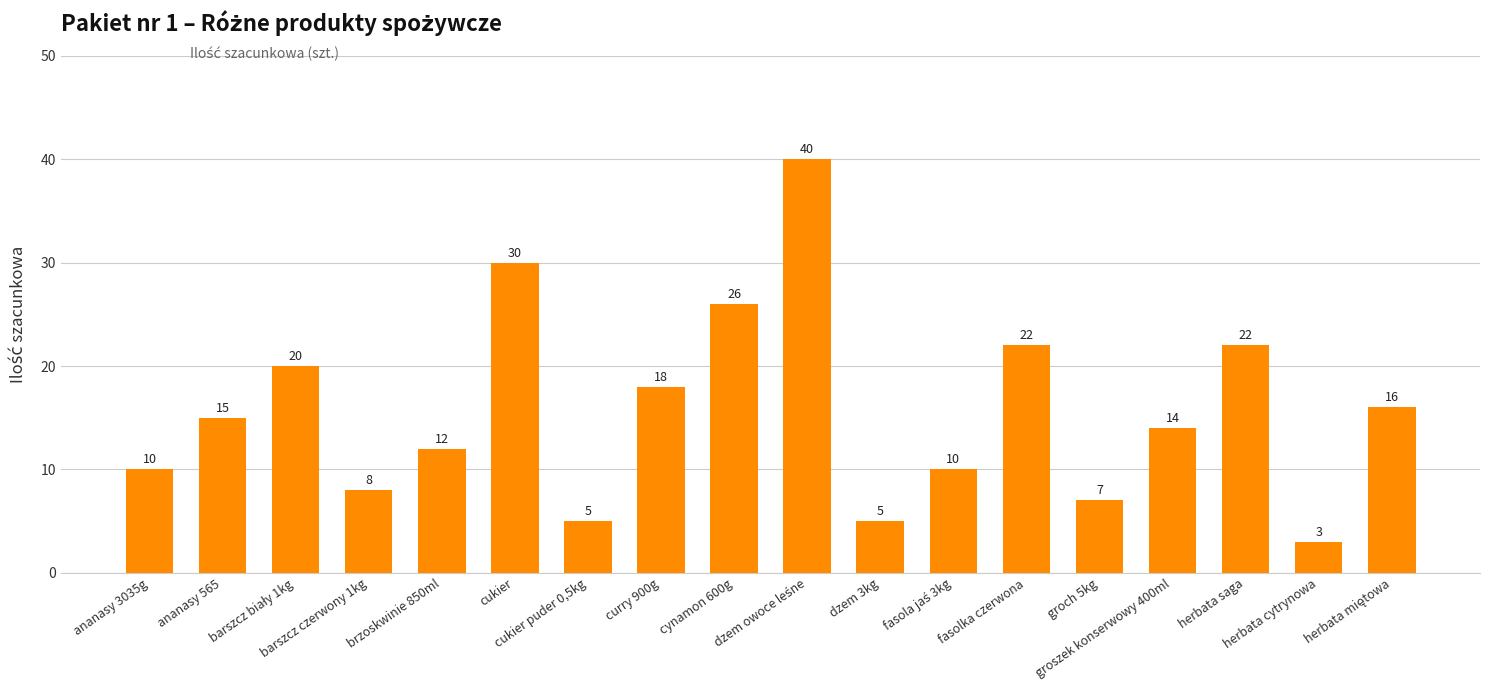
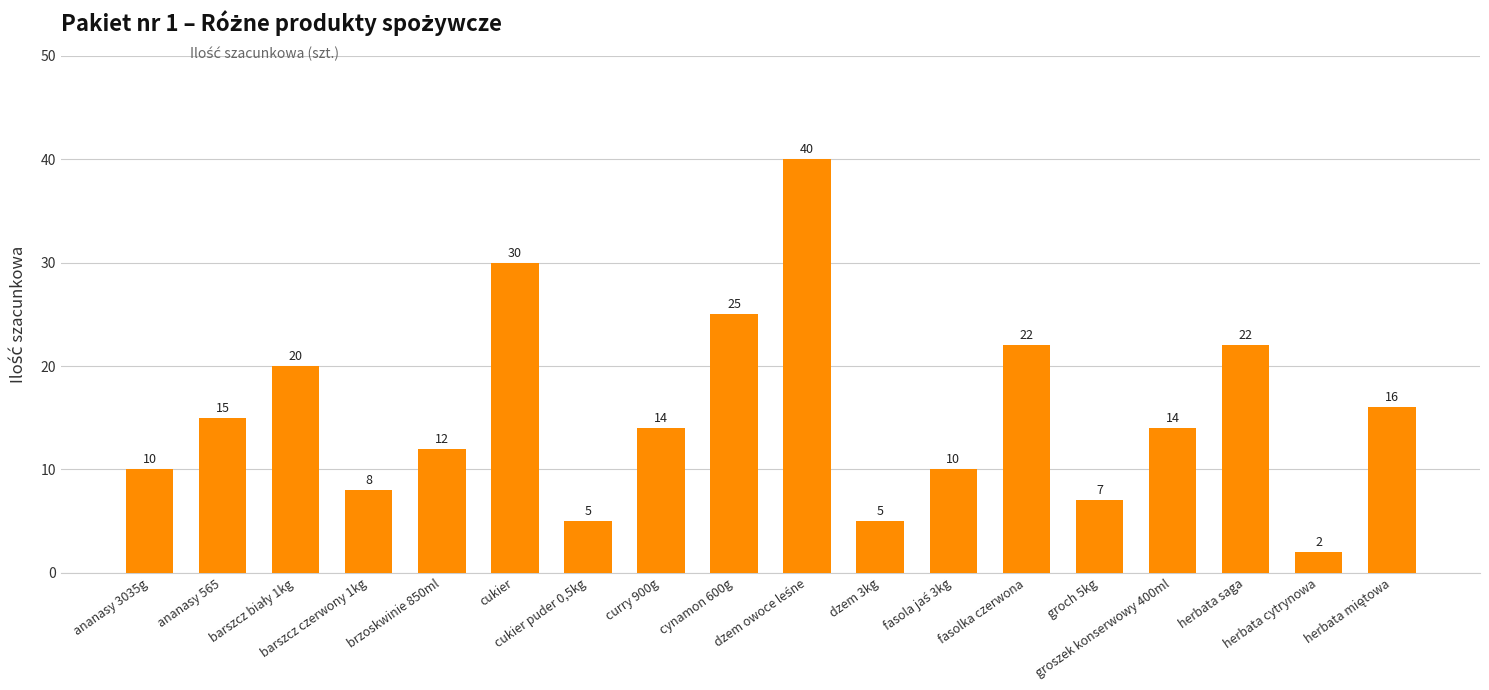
curry 900g: 18 -> 14
cynamon 600g: 26 -> 25
herbata cytrynowa: 3 -> 2
